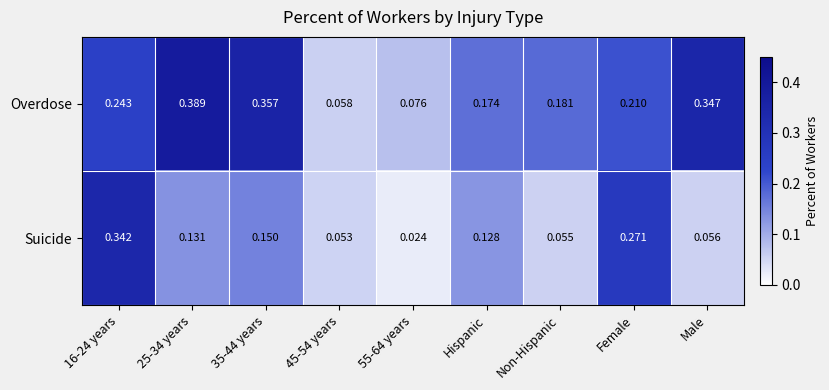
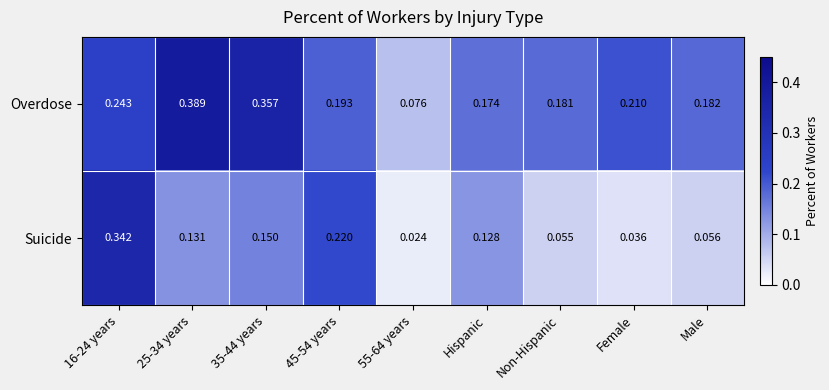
Overdose, 45-54 years: 0.058 -> 0.193
Overdose, Male: 0.347 -> 0.182
Suicide, 45-54 years: 0.053 -> 0.220
Suicide, Female: 0.271 -> 0.036
